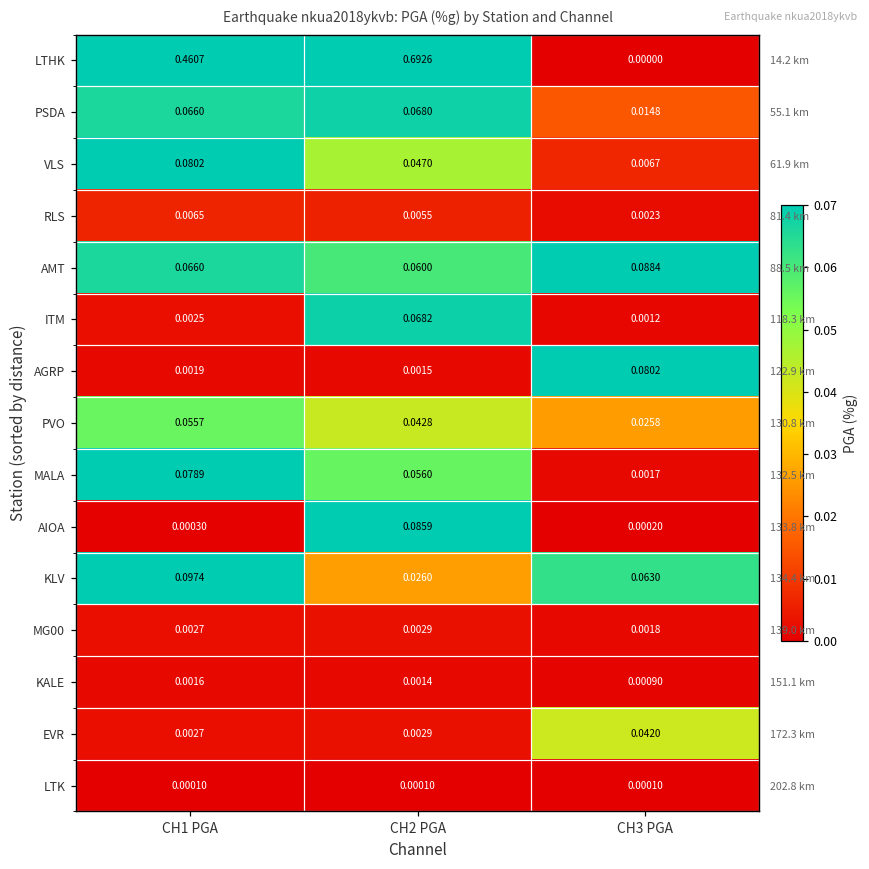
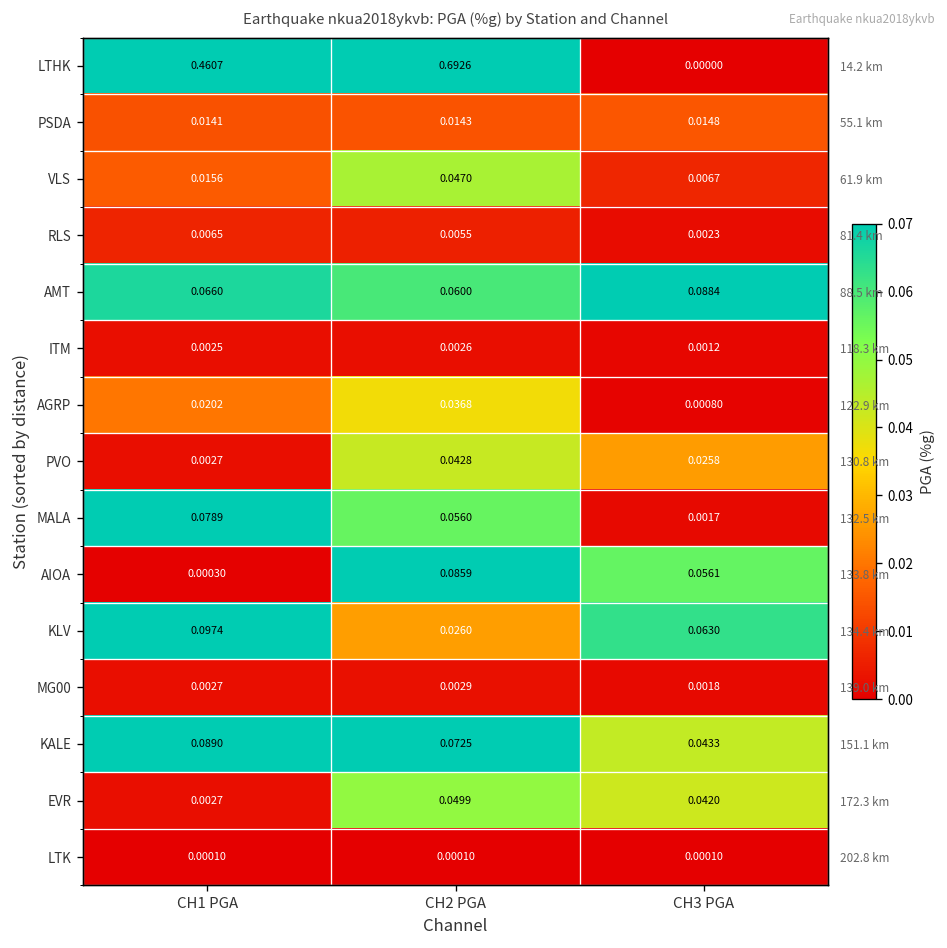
PSDA, CH1 PGA: 0.0660 -> 0.0141
PSDA, CH2 PGA: 0.0680 -> 0.0143
VLS, CH1 PGA: 0.0802 -> 0.0156
ITM, CH2 PGA: 0.0682 -> 0.0026
AGRP, CH1 PGA: 0.0019 -> 0.0202
AGRP, CH2 PGA: 0.0015 -> 0.0368
AGRP, CH3 PGA: 0.0802 -> 0.00080
PVO, CH1 PGA: 0.0557 -> 0.0027
AIOA, CH3 PGA: 0.00020 -> 0.0561
KALE, CH1 PGA: 0.0016 -> 0.0890
KALE, CH2 PGA: 0.0014 -> 0.0725
KALE, CH3 PGA: 0.00090 -> 0.0433
EVR, CH2 PGA: 0.0029 -> 0.0499
